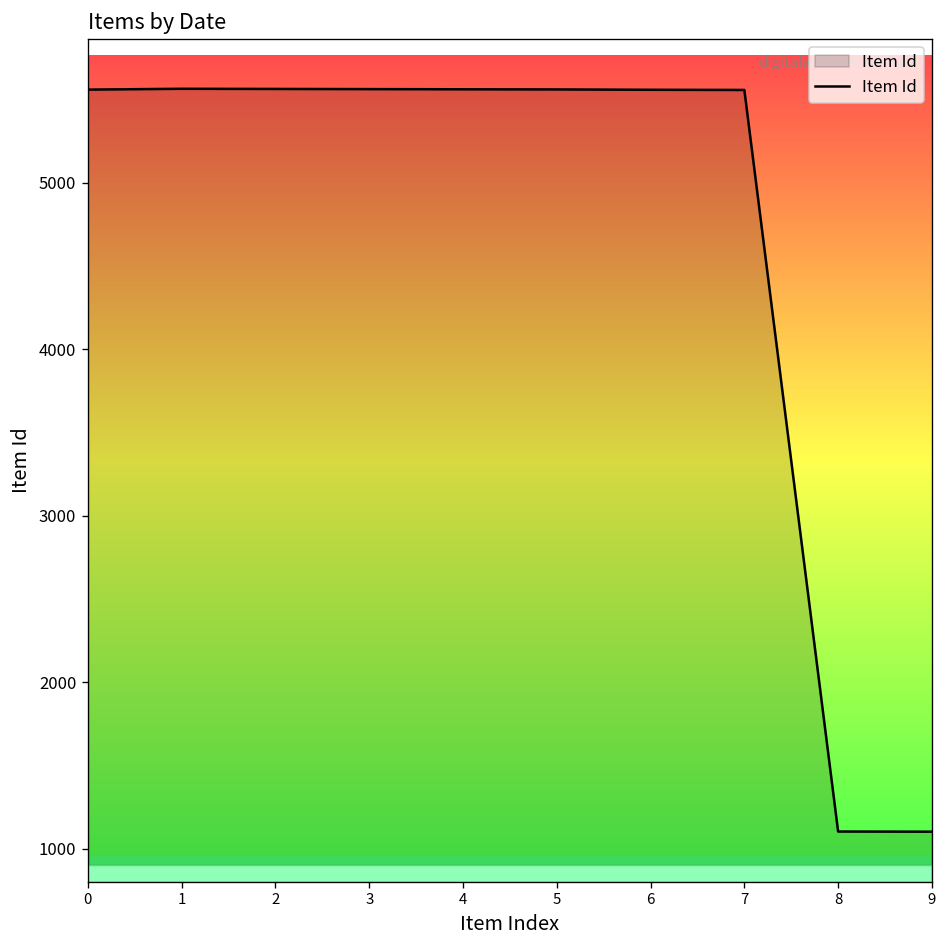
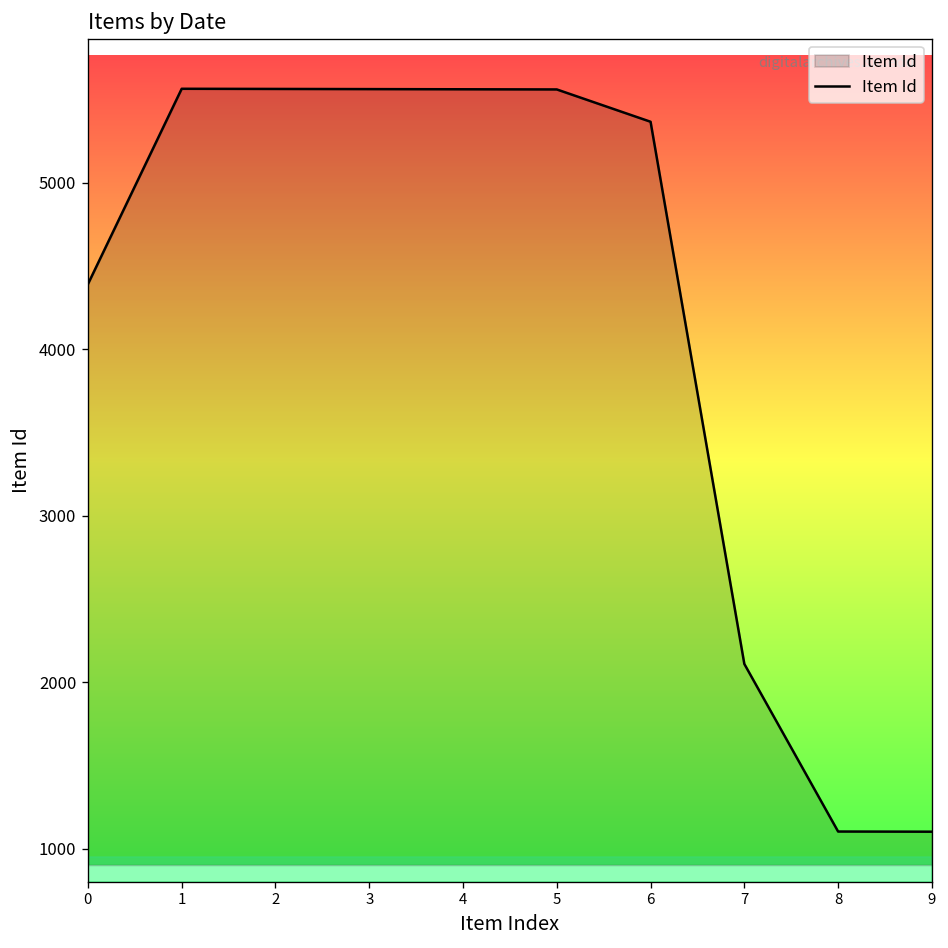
0: 5560 -> 4390
6: 5560 -> 5370
7: 5560 -> 2110
